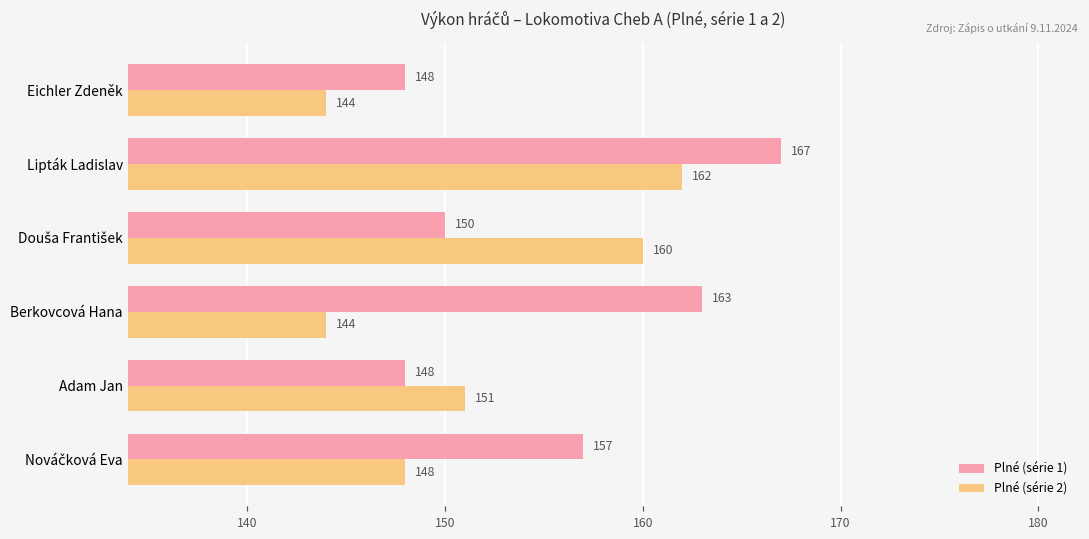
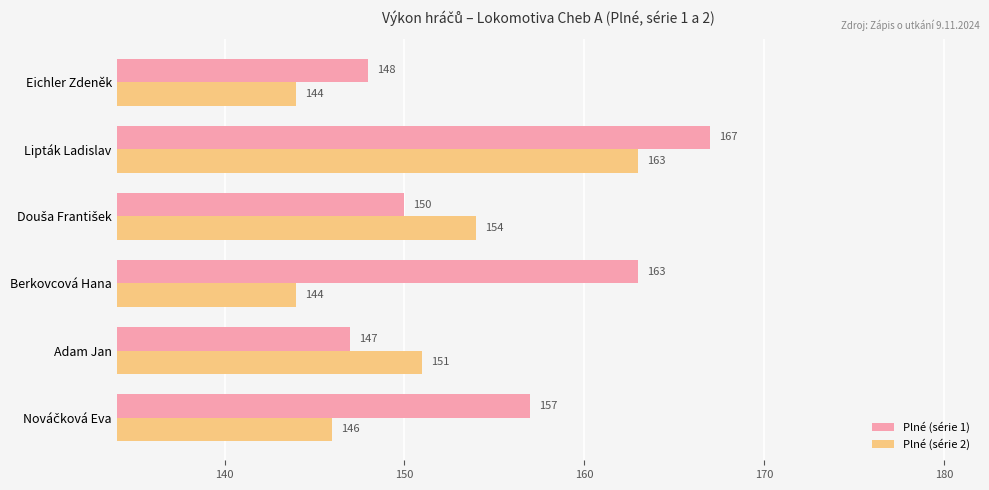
Plné (série 2), Lipták Ladislav: 162 -> 163
Plné (série 2), Douša František: 160 -> 154
Plné (série 1), Adam Jan: 148 -> 147
Plné (série 2), Nováčková Eva: 148 -> 146
